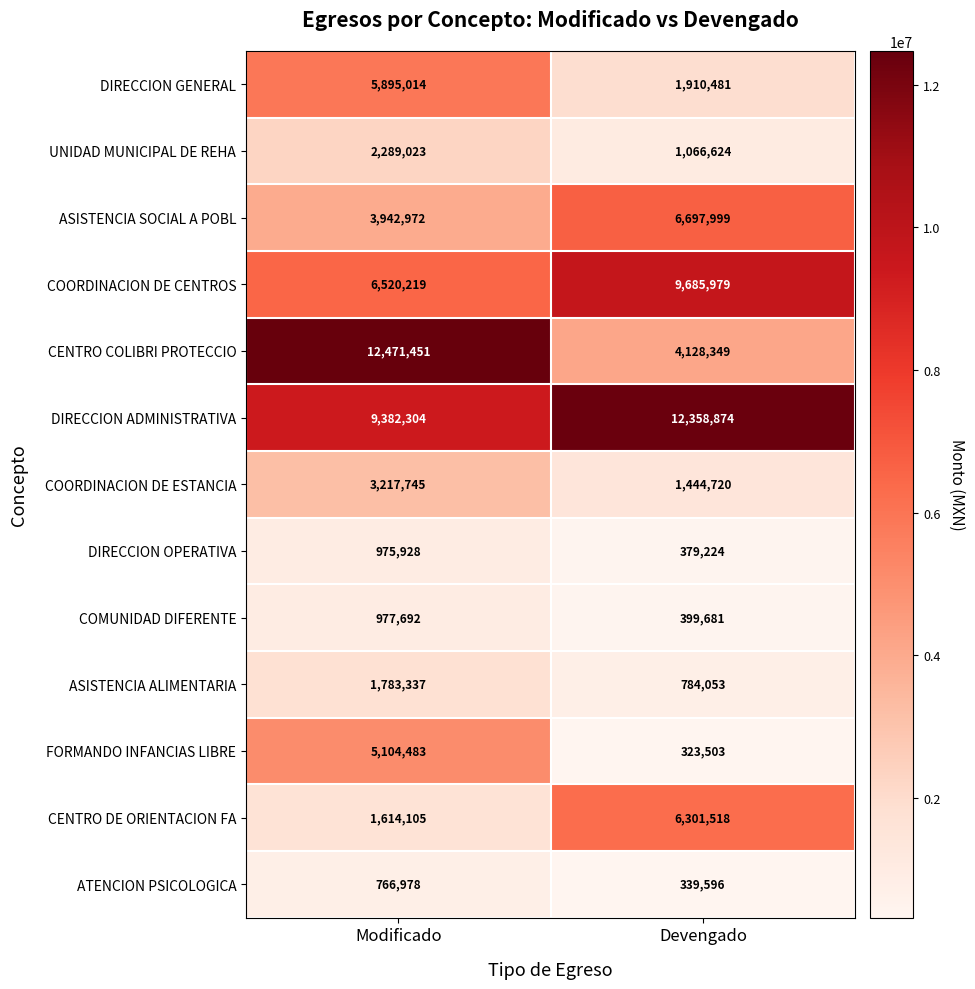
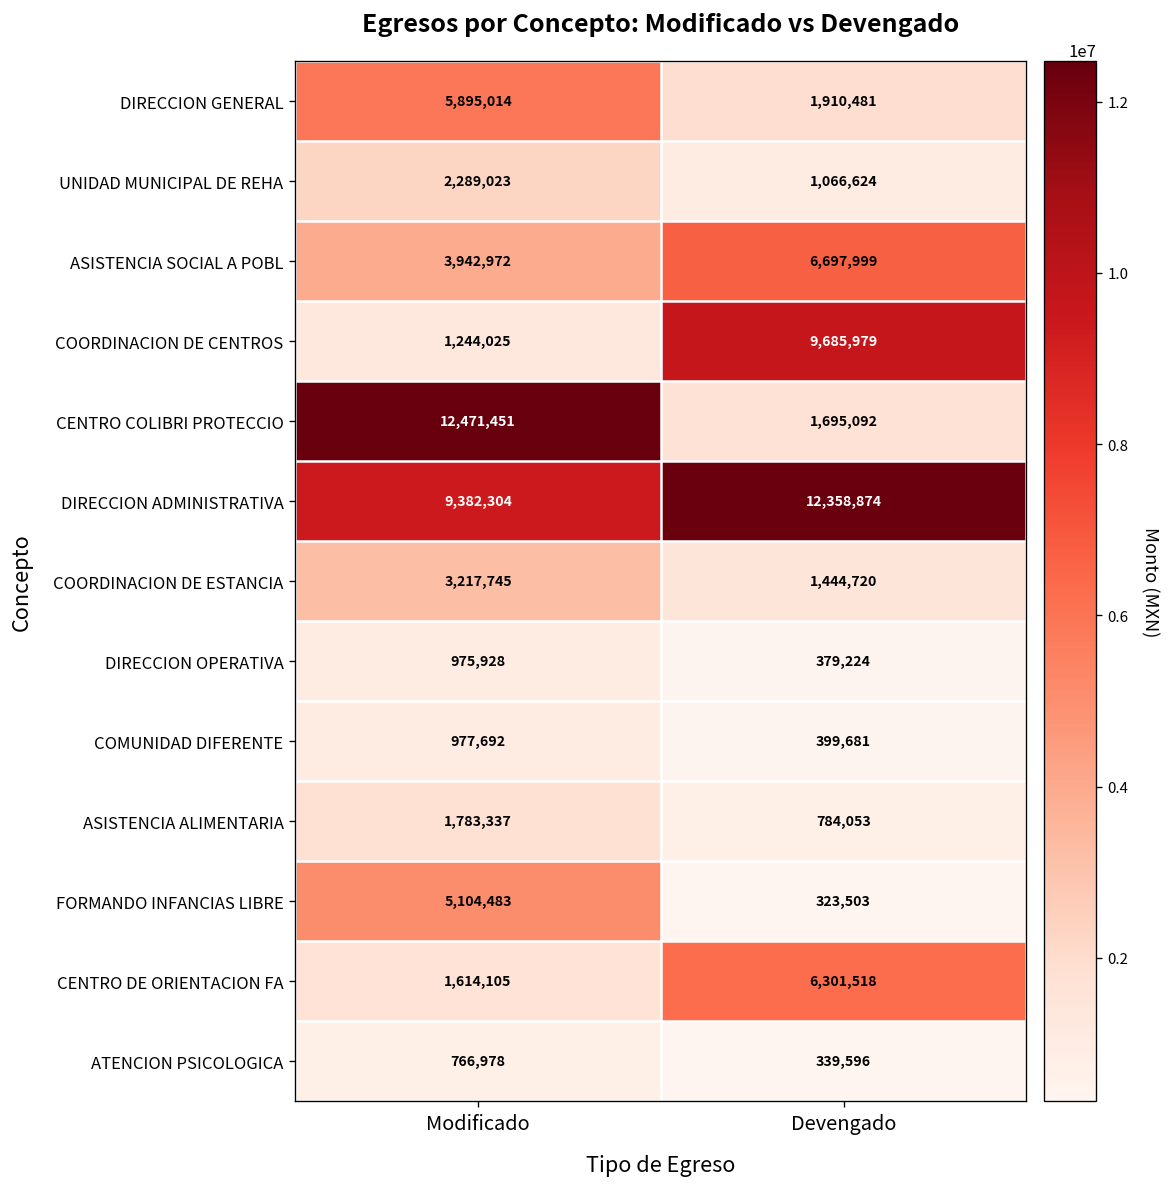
COORDINACION DE CENTROS, Modificado: 6,520,219 -> 1,244,025
CENTRO COLIBRI PROTECCIO, Devengado: 4,128,349 -> 1,695,092
